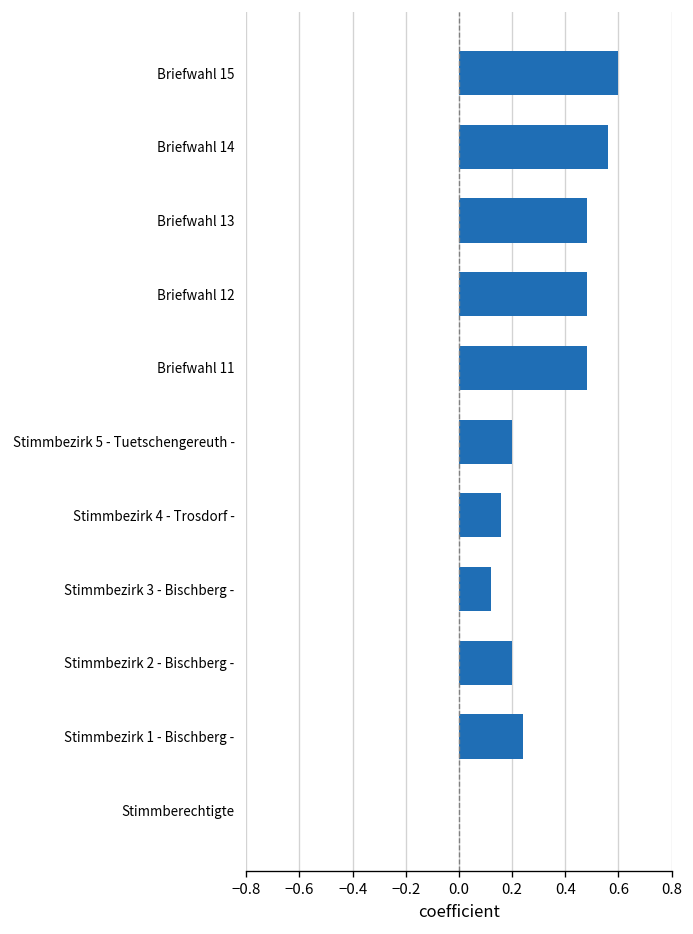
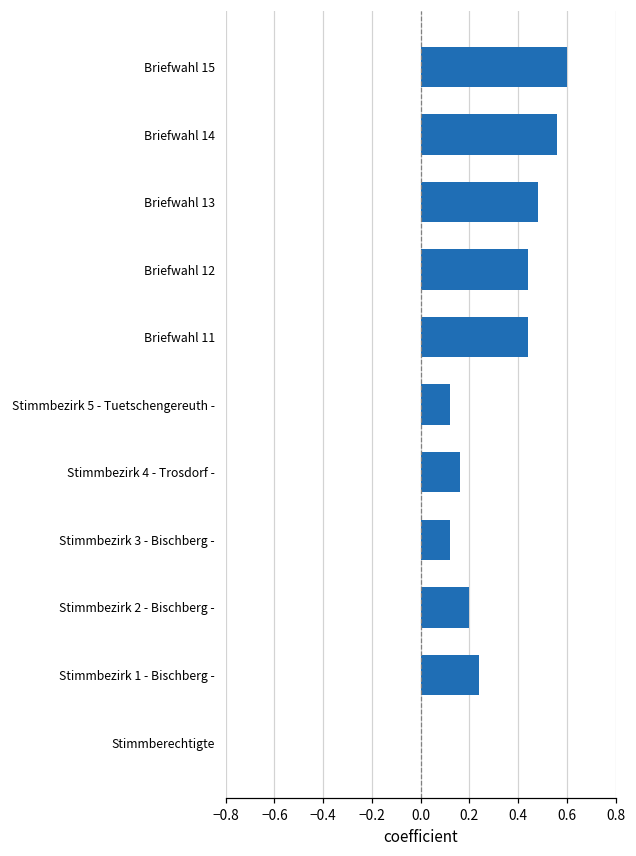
Briefwahl 12: 0.48 -> 0.44
Briefwahl 11: 0.48 -> 0.44
Stimmbezirk 5 - Tuetschengereuth -: 0.20 -> 0.12
